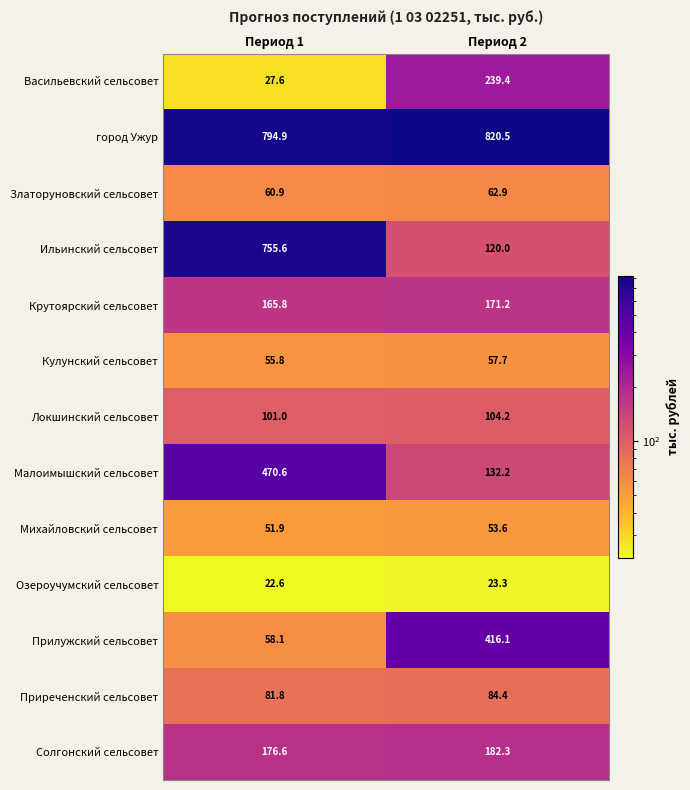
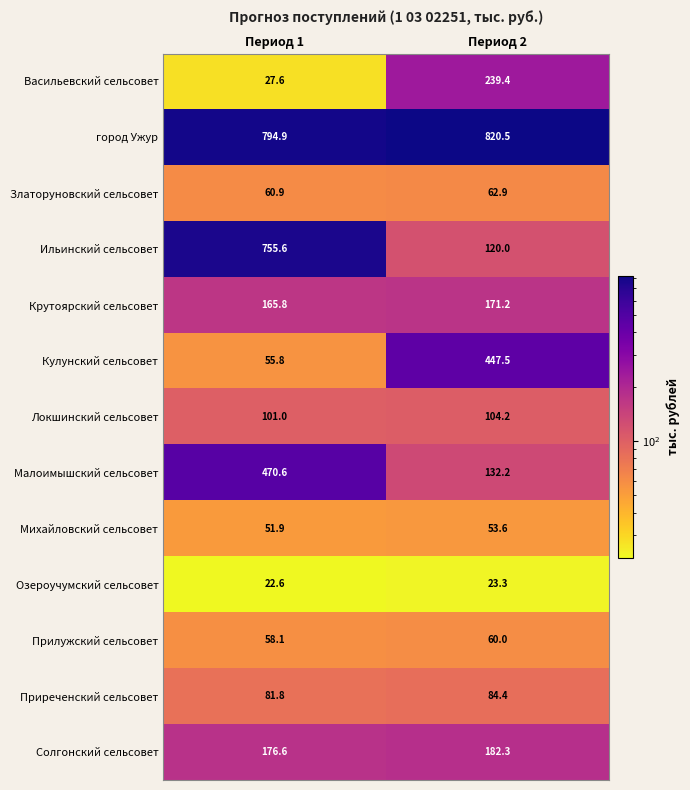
Кулунский сельсовет, Период 2: 57.7 -> 447.5
Прилужский сельсовет, Период 2: 416.1 -> 60.0
